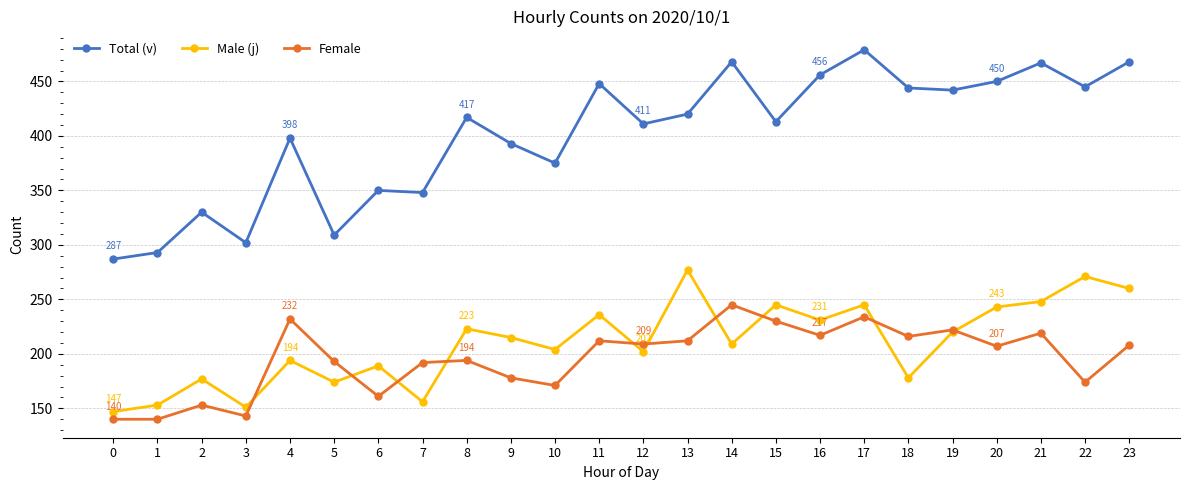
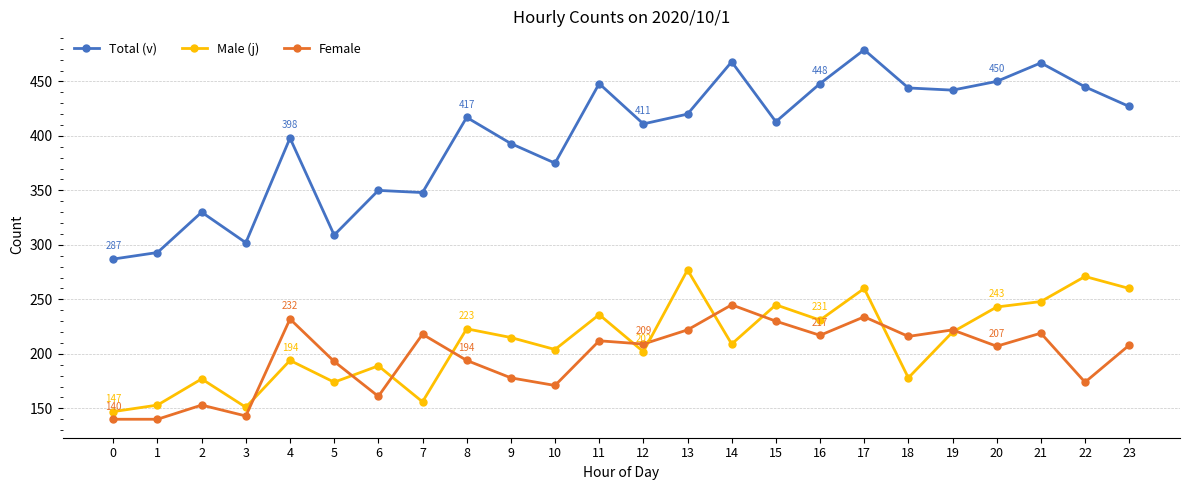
Female, 7: 192 -> 218
Female, 13: 212 -> 222
Total (v), 16: 456 -> 448
Male (j), 17: 245 -> 260
Total (v), 23: 468 -> 427
